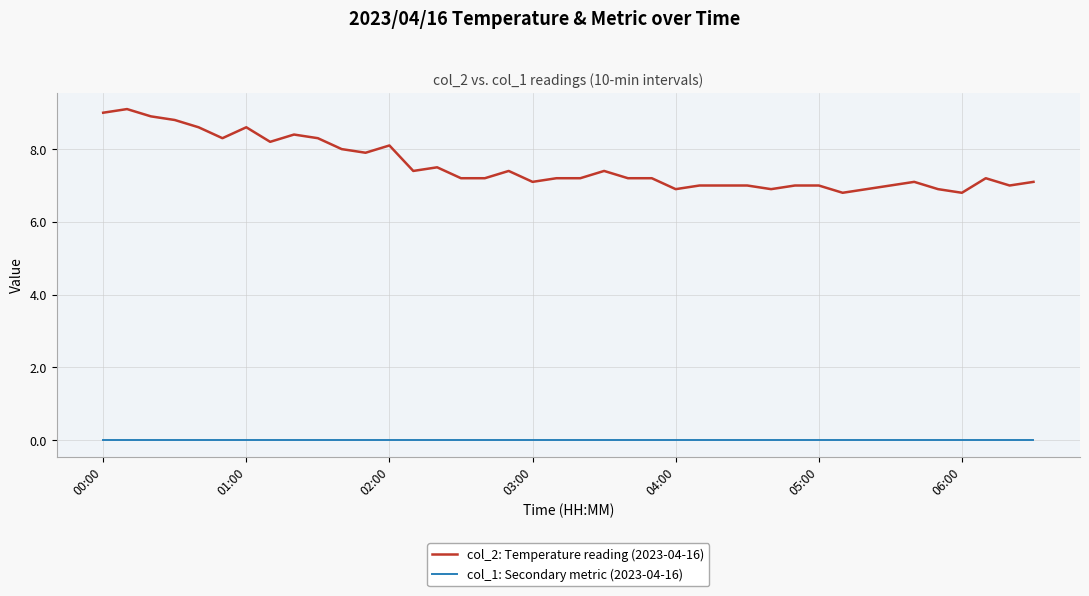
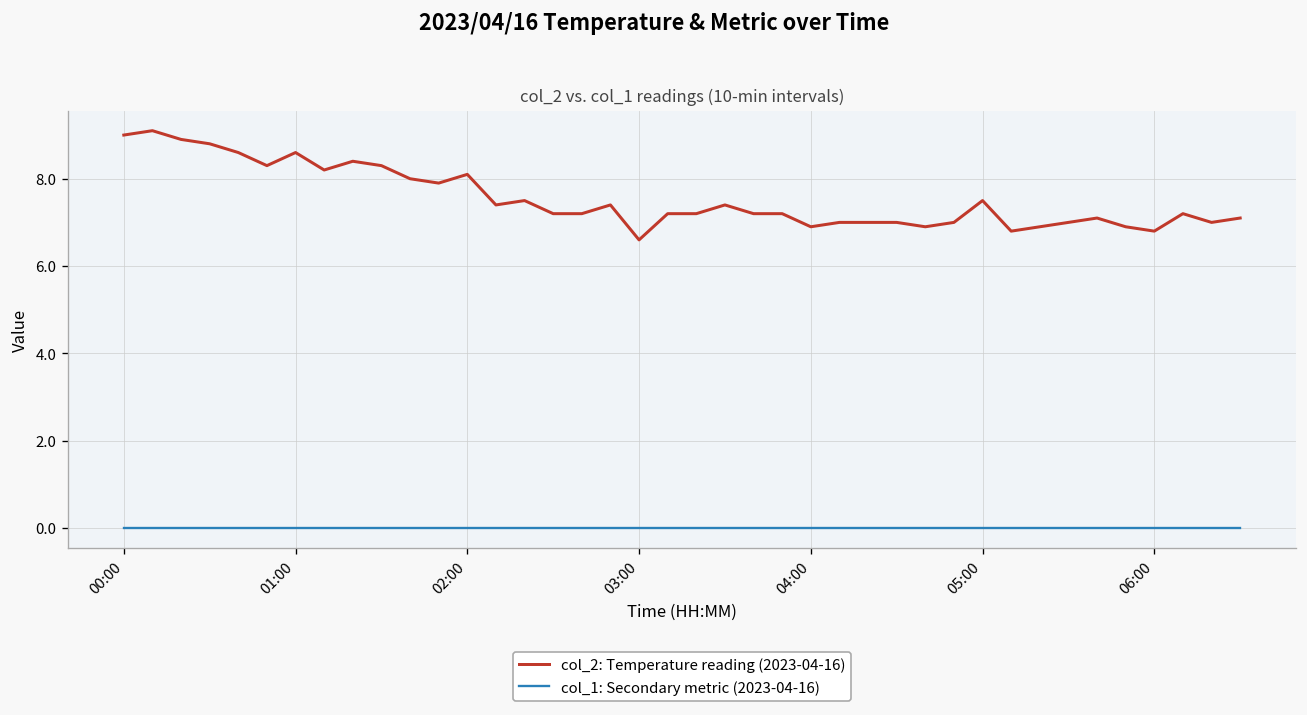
col_2: Temperature reading (2023-04-16), 03:00: 7.1 -> 6.6
col_2: Temperature reading (2023-04-16), 05:00: 7.0 -> 7.5
